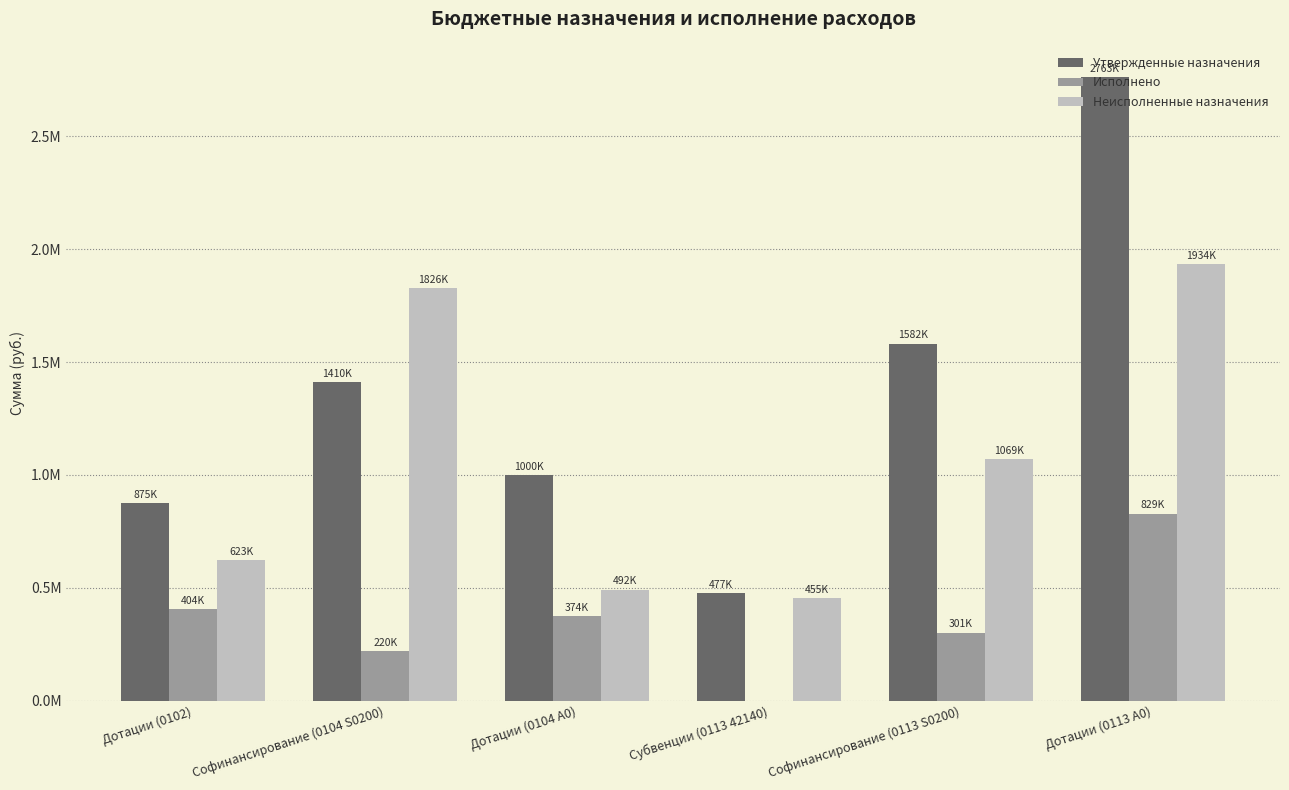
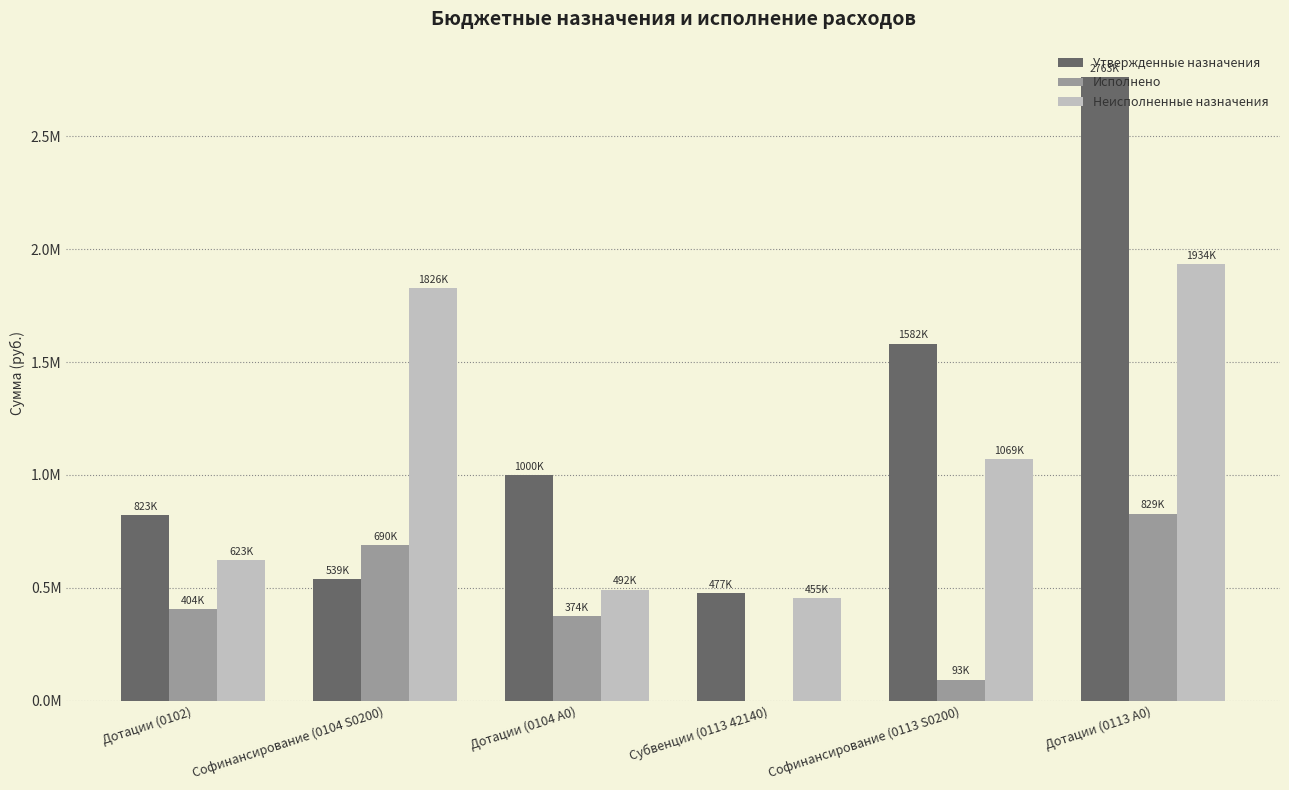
Утвержденные назначения, Дотации (0102): 875K -> 823K
Утвержденные назначения, Софинансирование (0104 S0200): 1410K -> 539K
Исполнено, Софинансирование (0104 S0200): 220K -> 690K
Исполнено, Софинансирование (0113 S0200): 301K -> 93K
